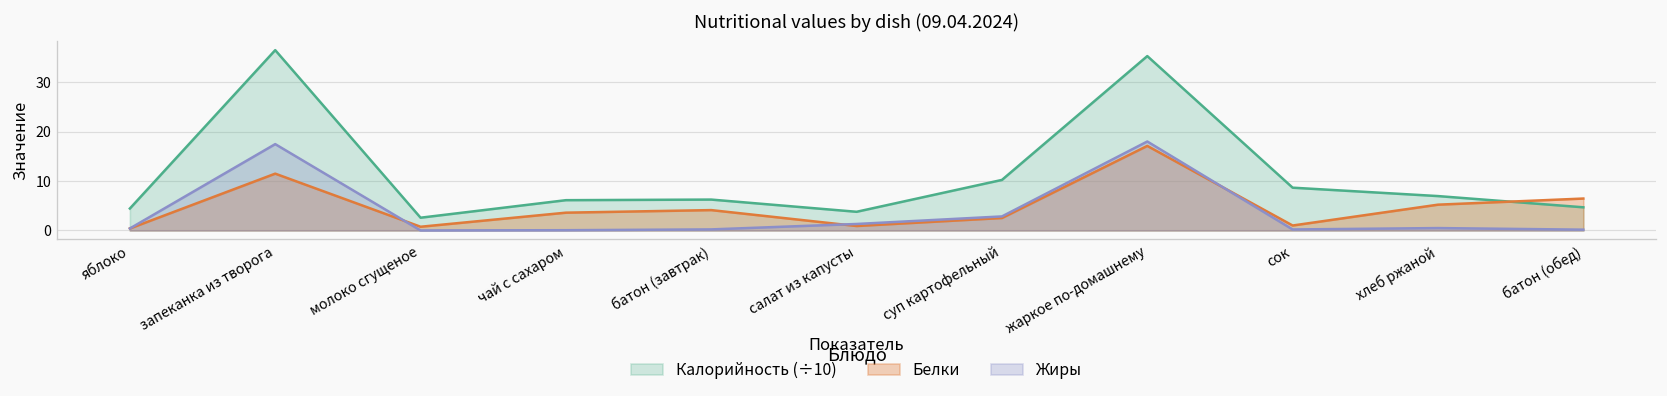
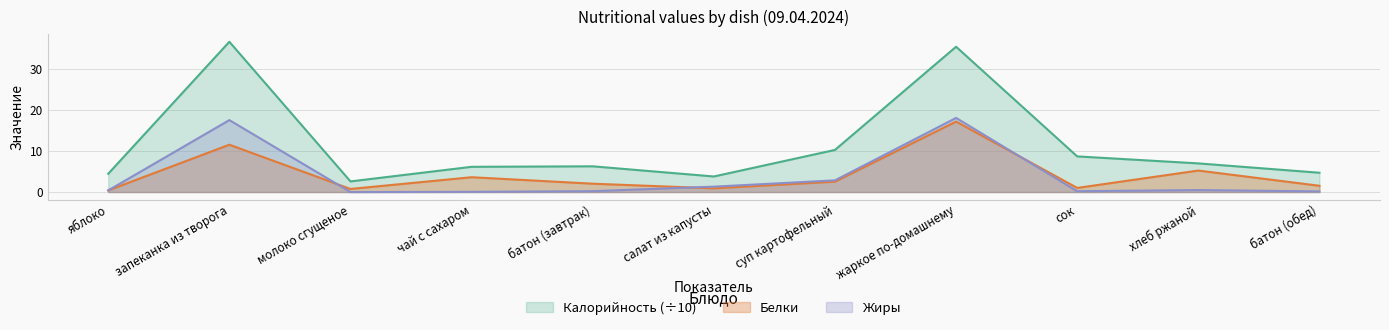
Белки, батон (завтрак): 4 -> 2
Белки, батон (обед): 6 -> 2
